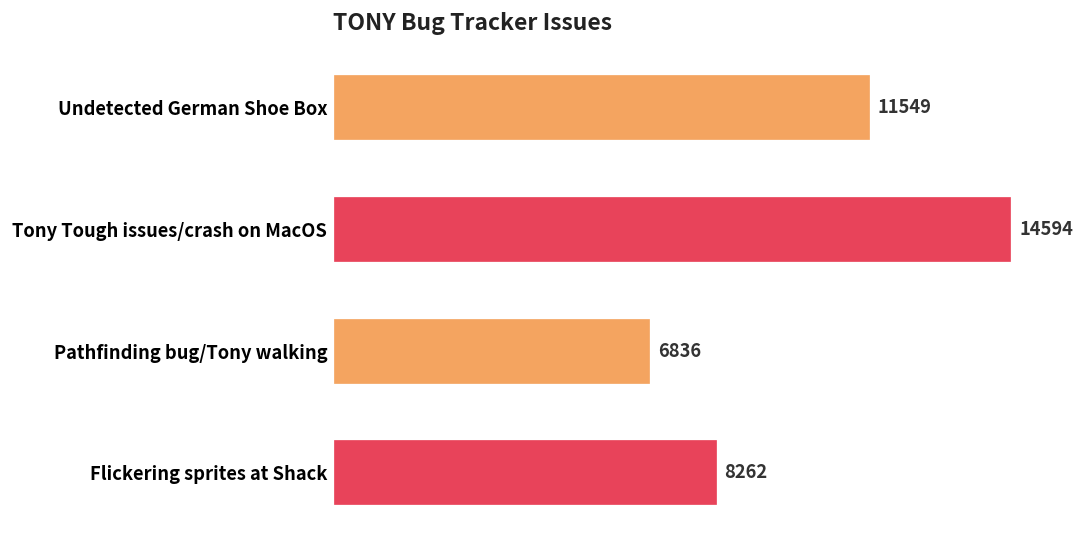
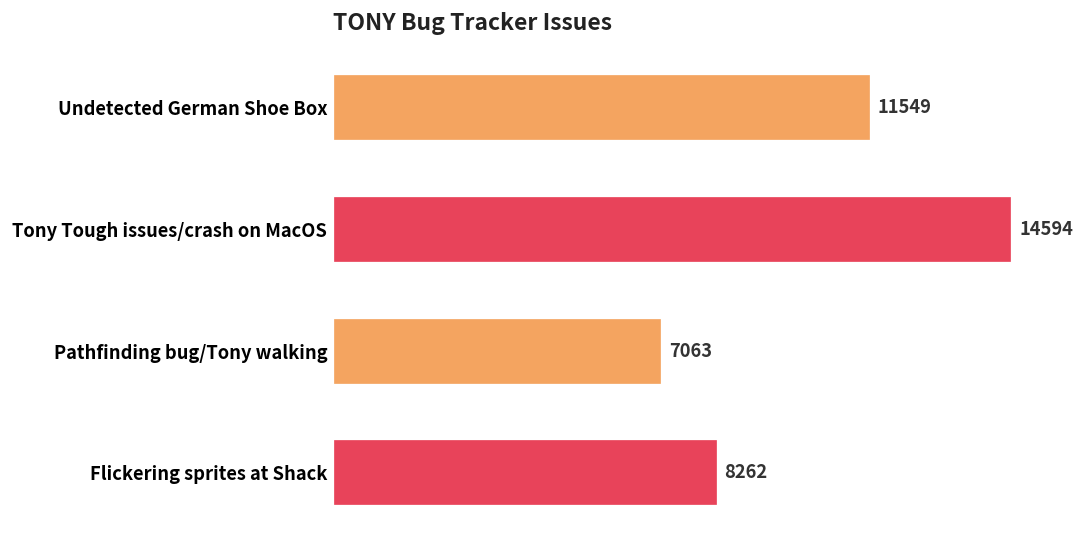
Pathfinding bug/Tony walking: 6836 -> 7063
